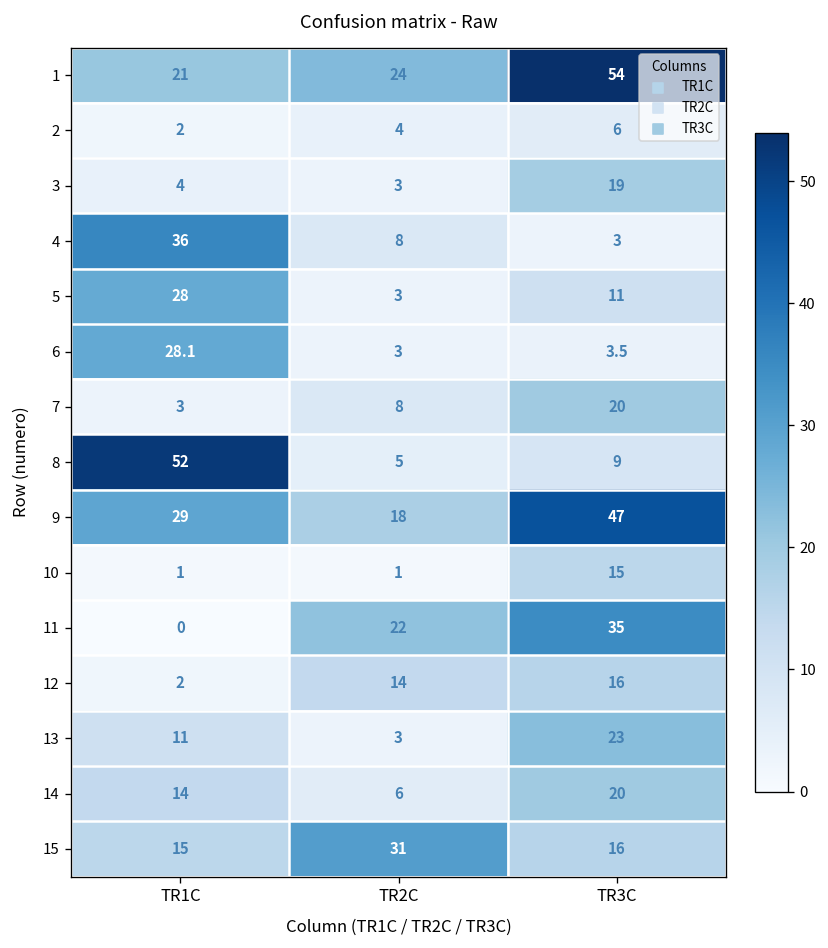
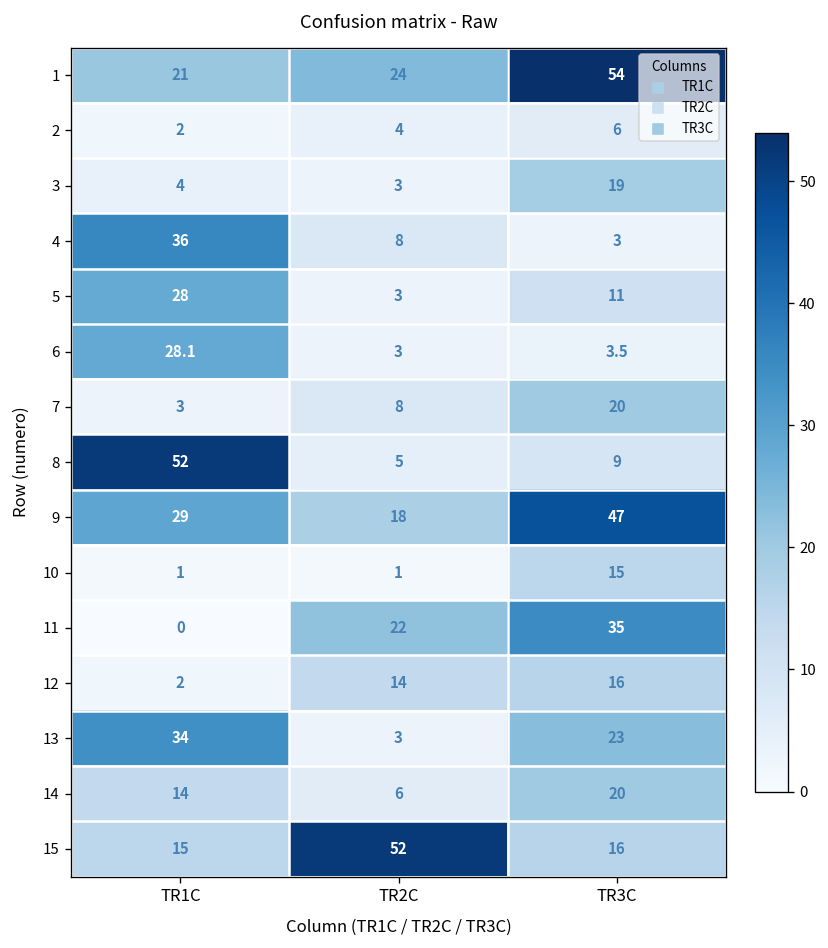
13, TR1C: 11 -> 34
15, TR2C: 31 -> 52
